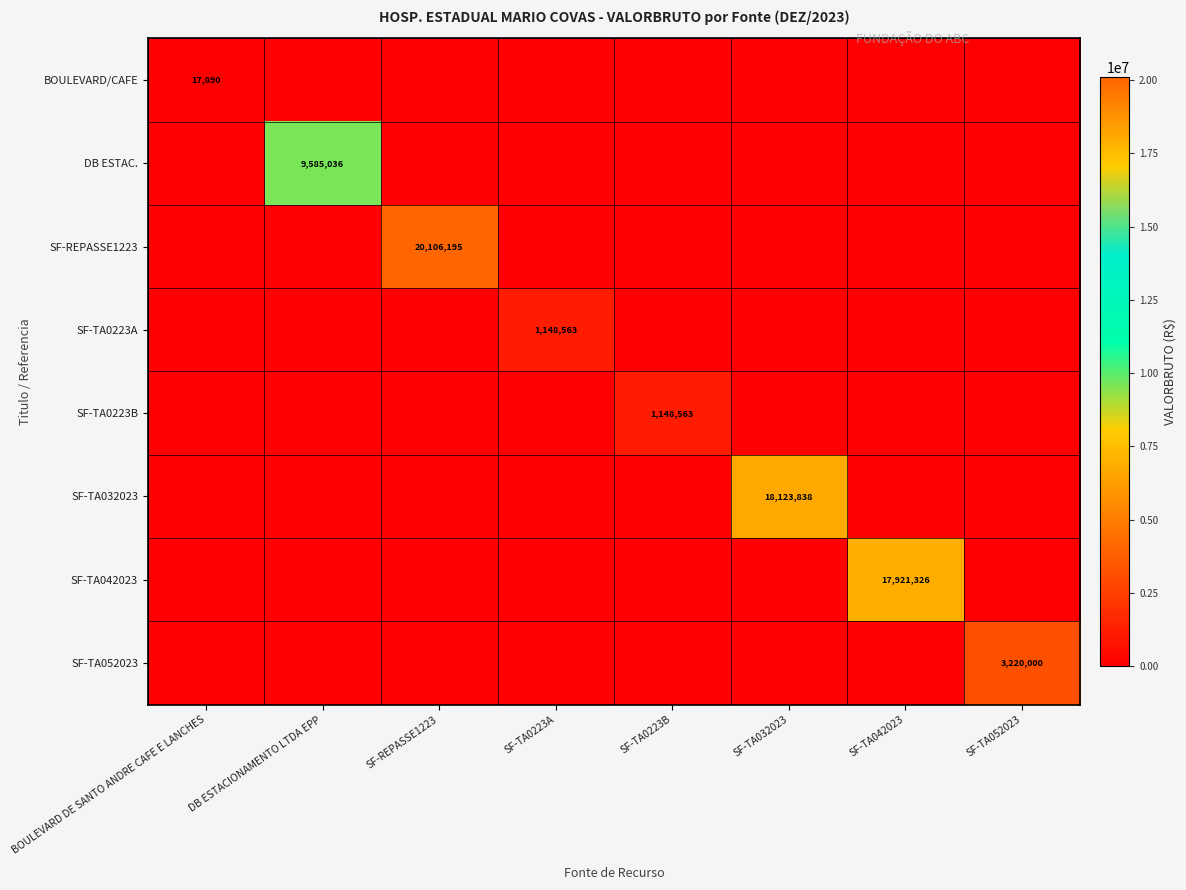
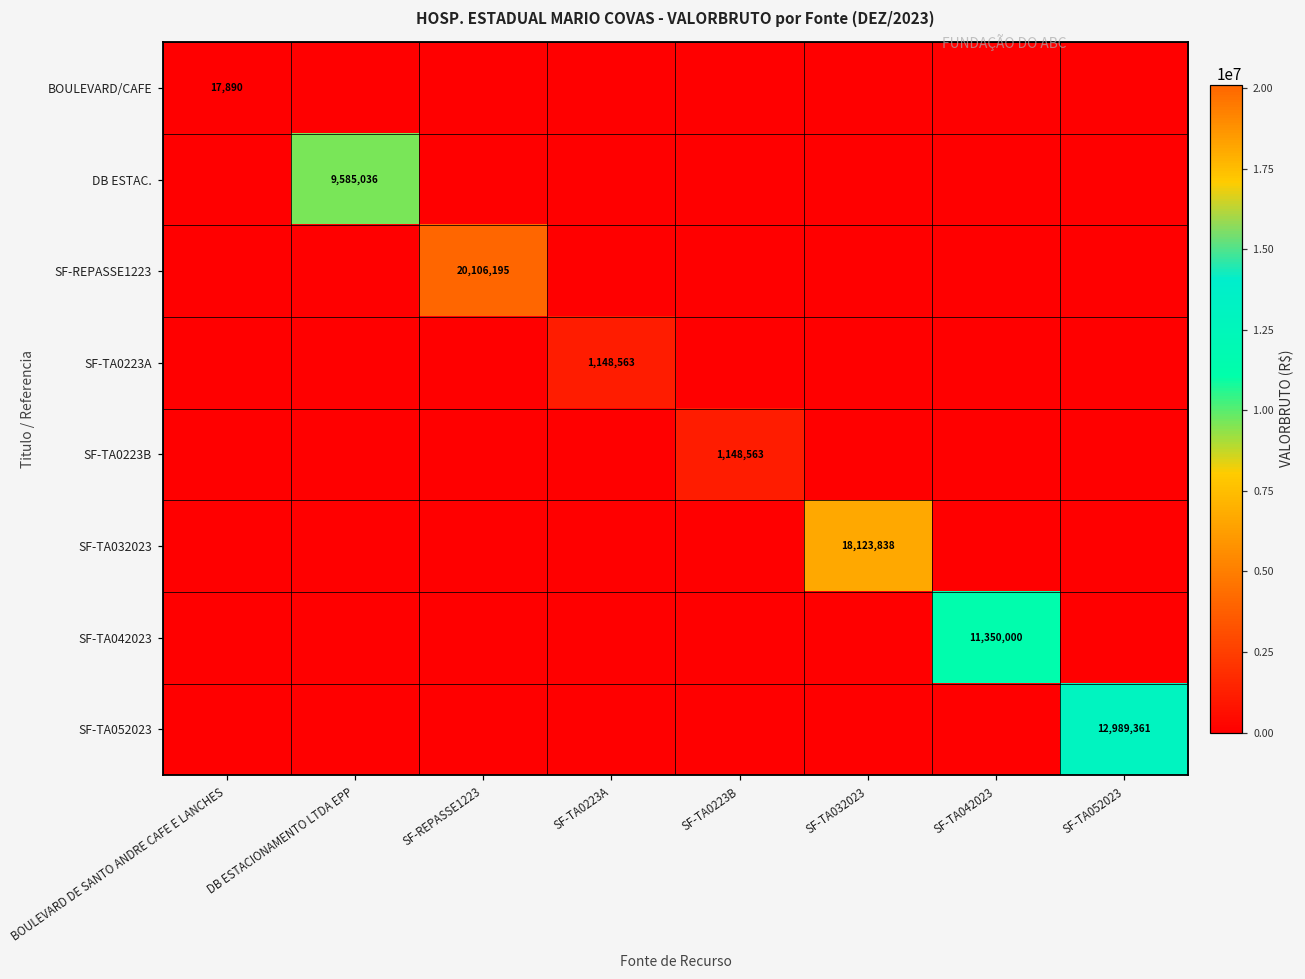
SF-TA042023, SF-TA042023: 17,921,326 -> 11,350,000
SF-TA052023, SF-TA052023: 3,220,000 -> 12,989,361
